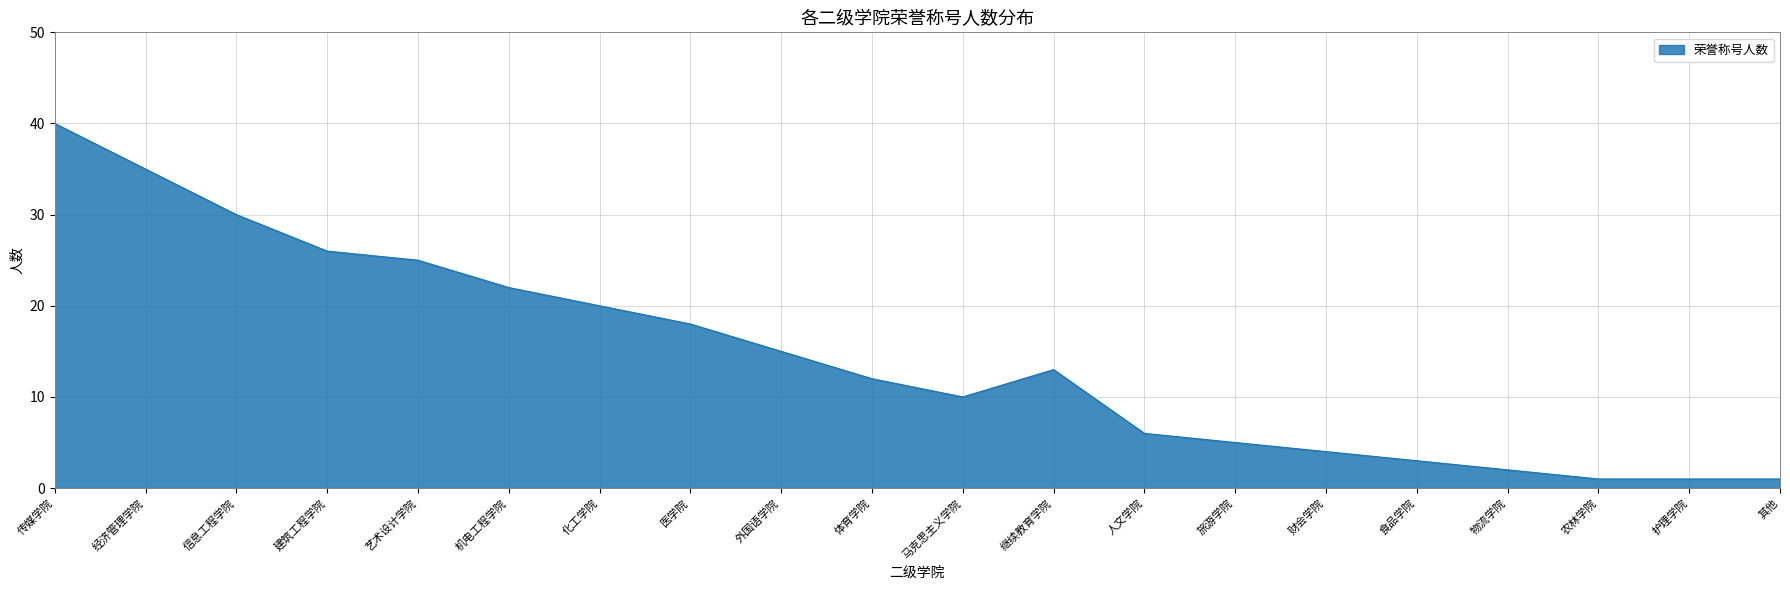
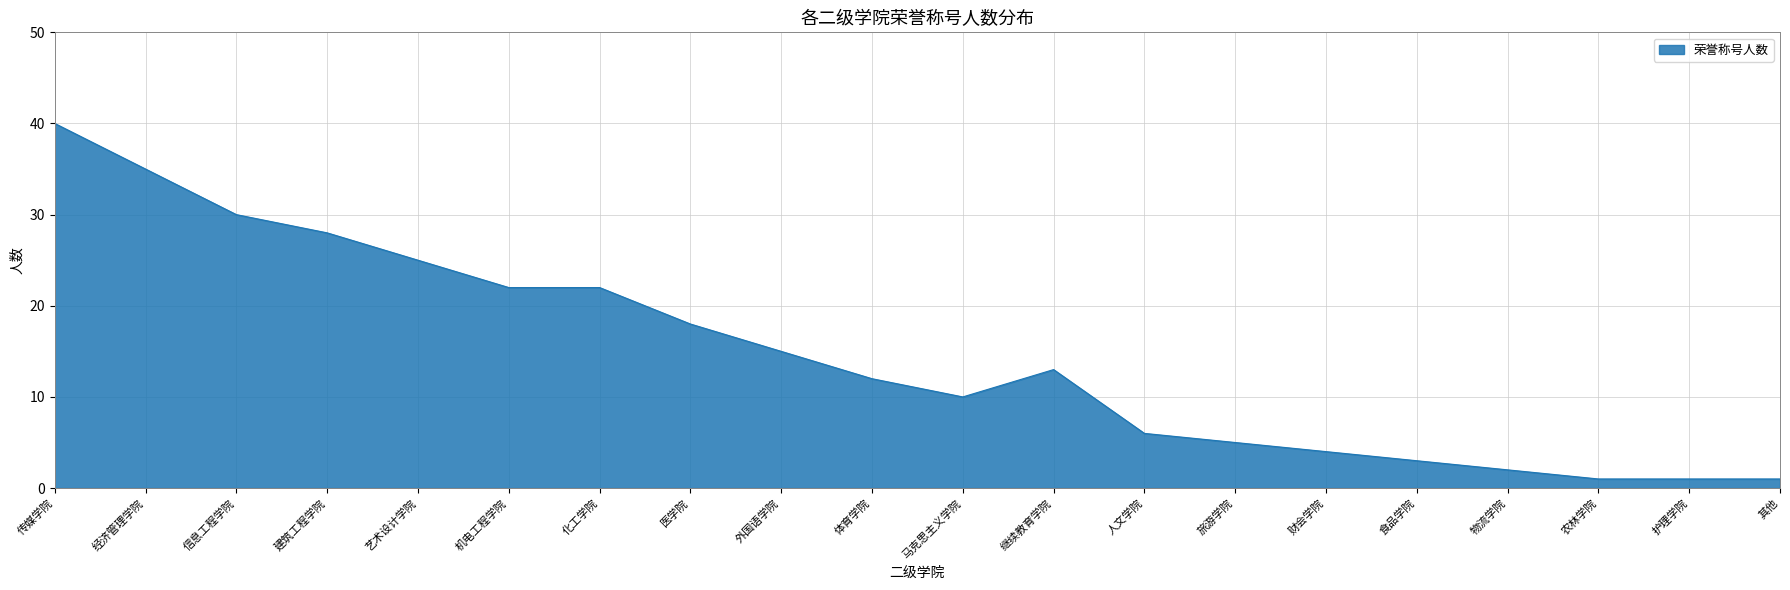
建筑工程学院: 26 -> 28
化工学院: 20 -> 22
